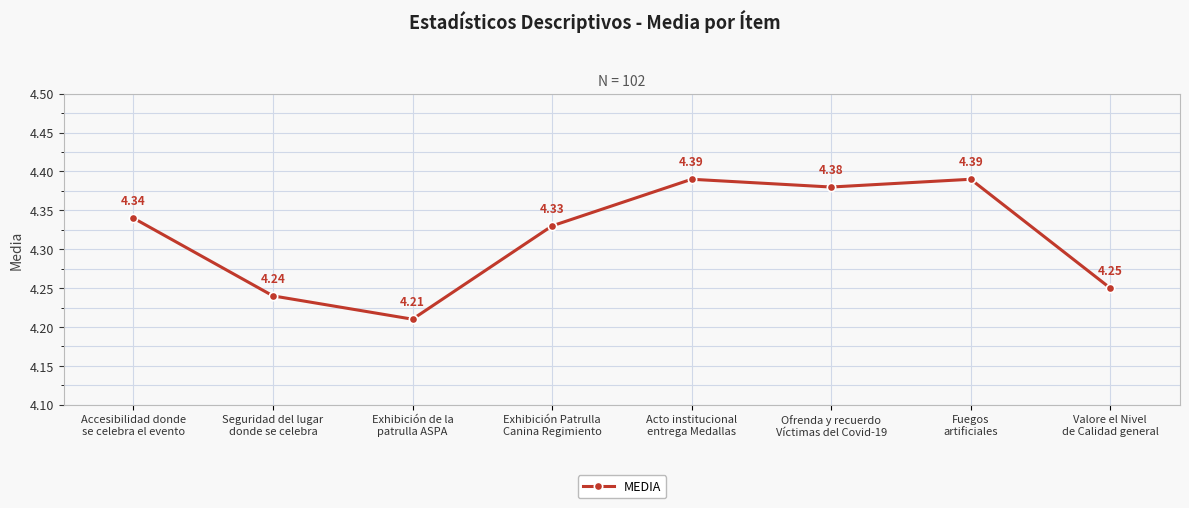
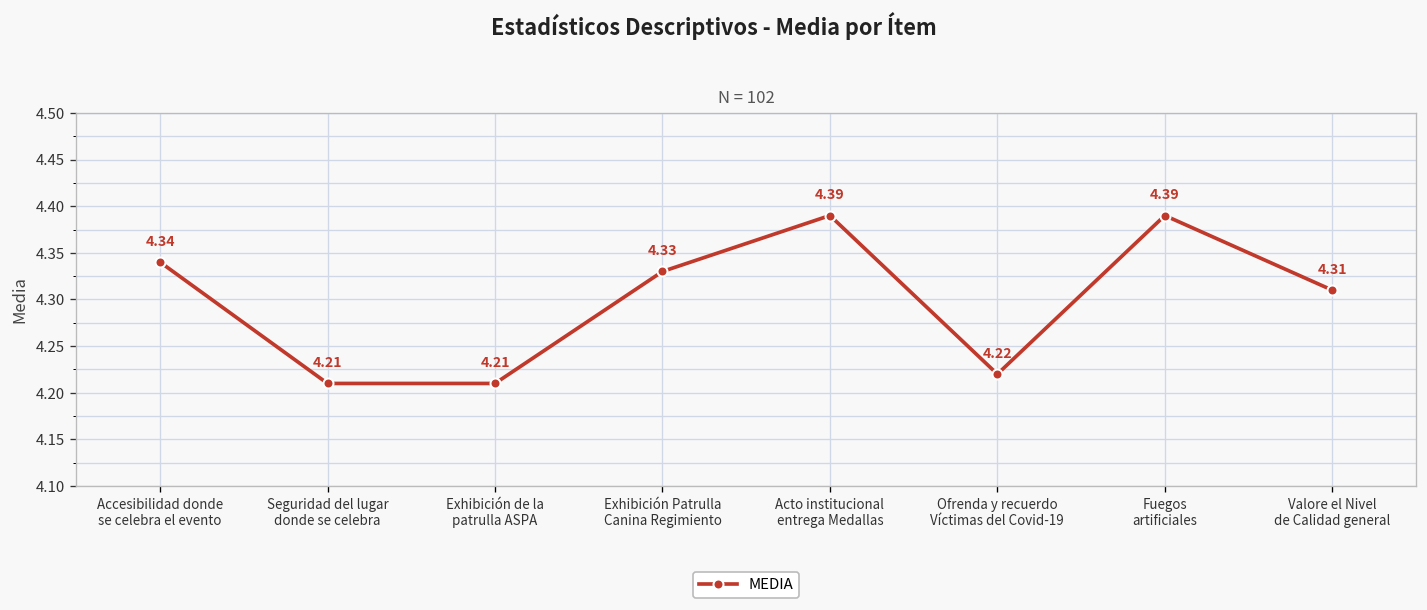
Seguridad del lugar donde se celebra: 4.24 -> 4.21
Ofrenda y recuerdo Víctimas del Covid-19: 4.38 -> 4.22
Valore el Nivel de Calidad general: 4.25 -> 4.31
